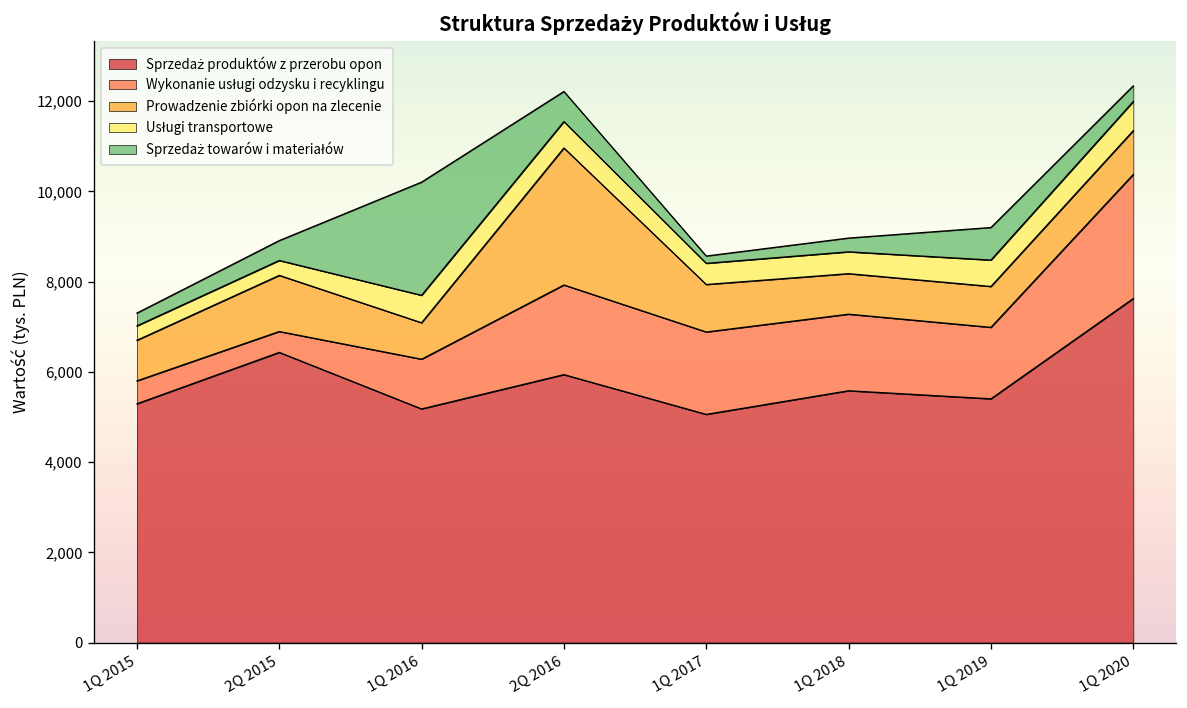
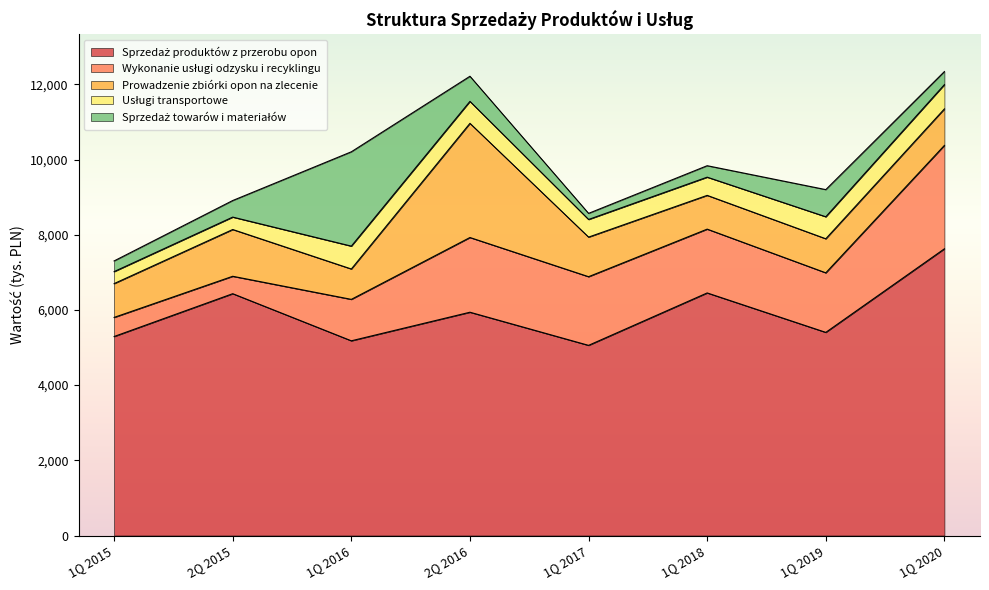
Sprzedaż produktów z przerobu opon, 1Q 2018: 5,600 -> 6,500
